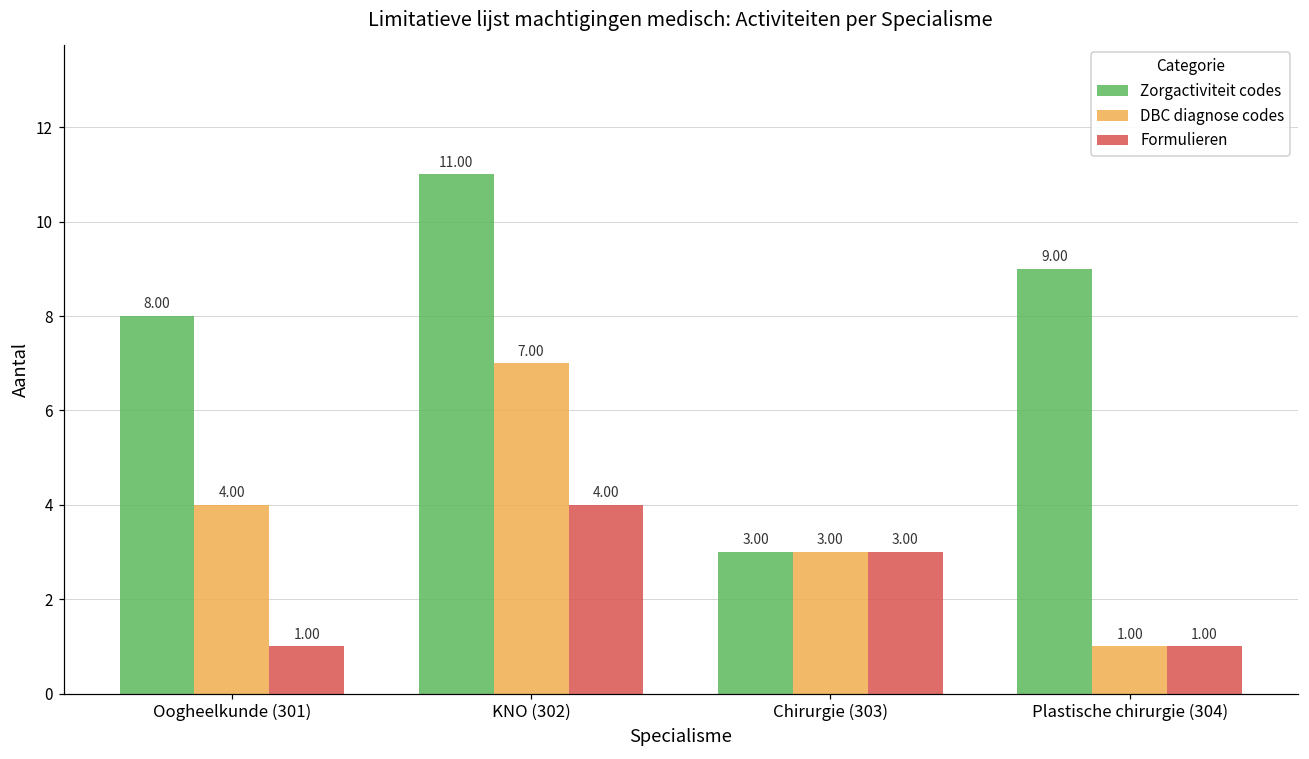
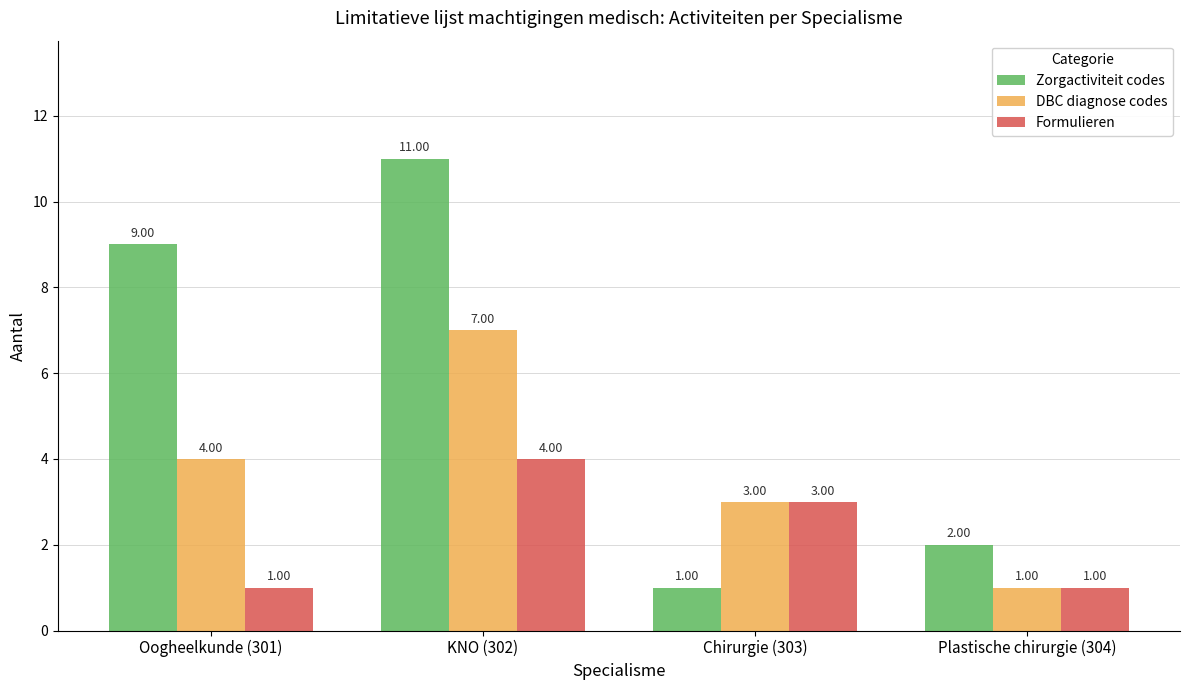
Zorgactiviteit codes, Oogheelkunde (301): 8.00 -> 9.00
Zorgactiviteit codes, Chirurgie (303): 3.00 -> 1.00
Zorgactiviteit codes, Plastische chirurgie (304): 9.00 -> 2.00
